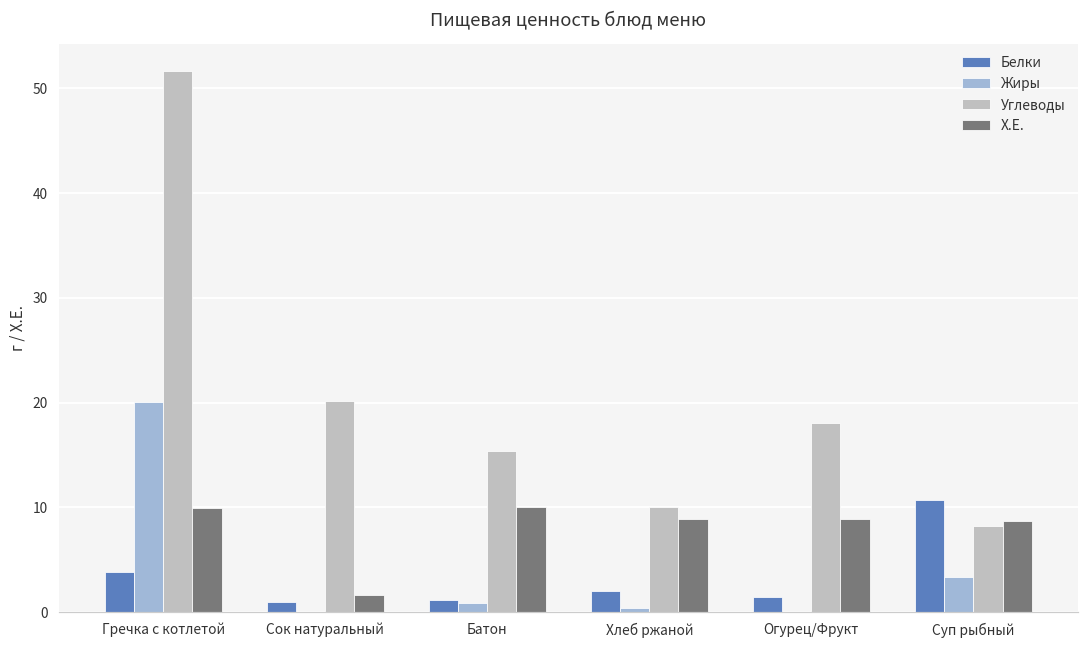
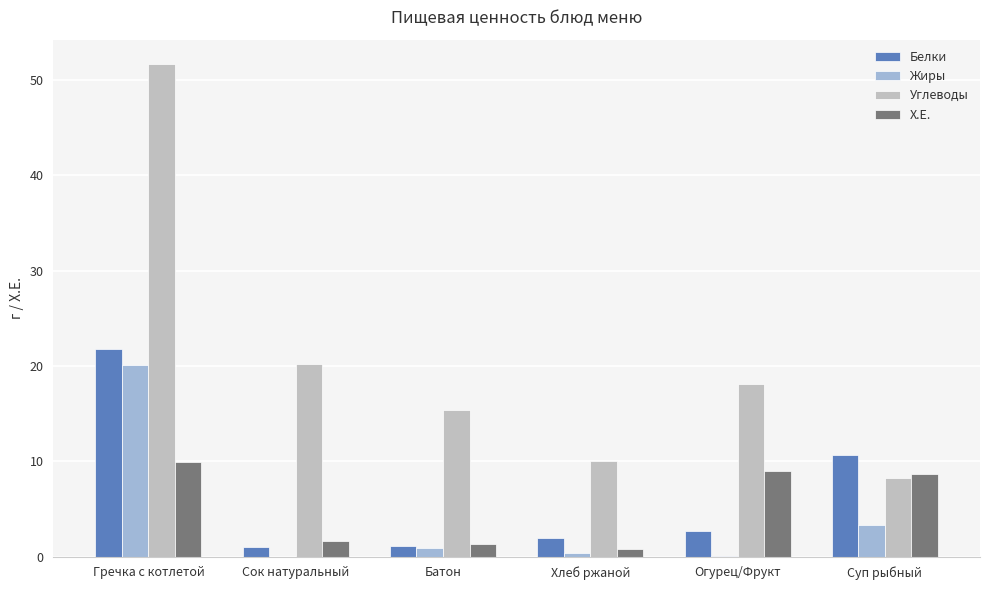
Белки, Гречка с котлетой: 4 -> 22
Х.Е., Батон: 10 -> 1
Х.Е., Хлеб ржаной: 9 -> 1
Белки, Огурец/Фрукт: 1 -> 3
